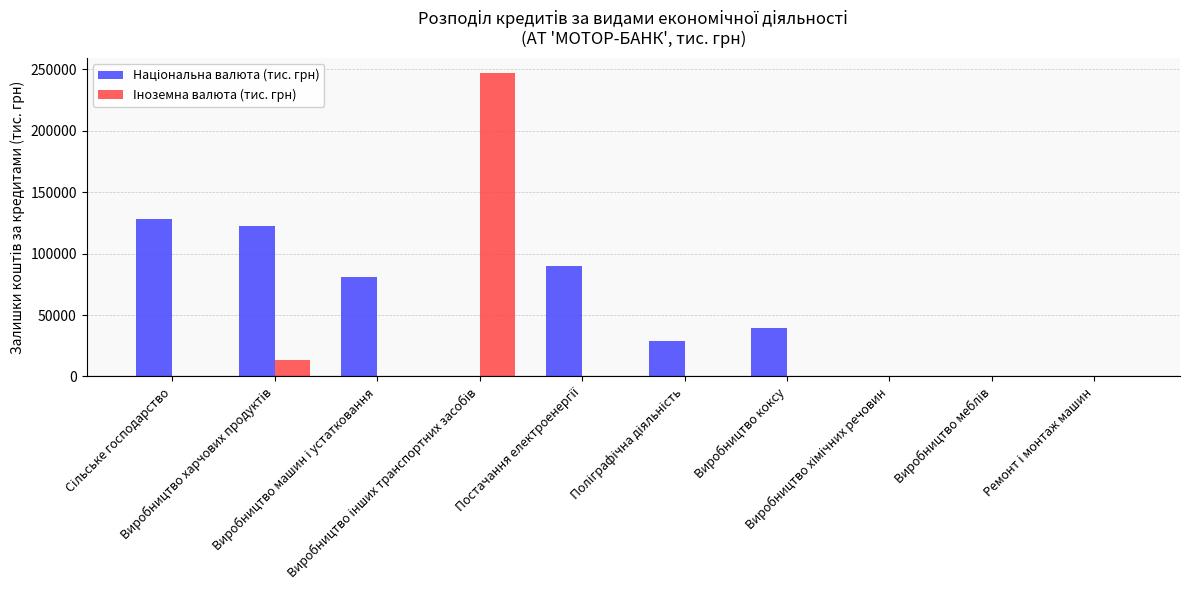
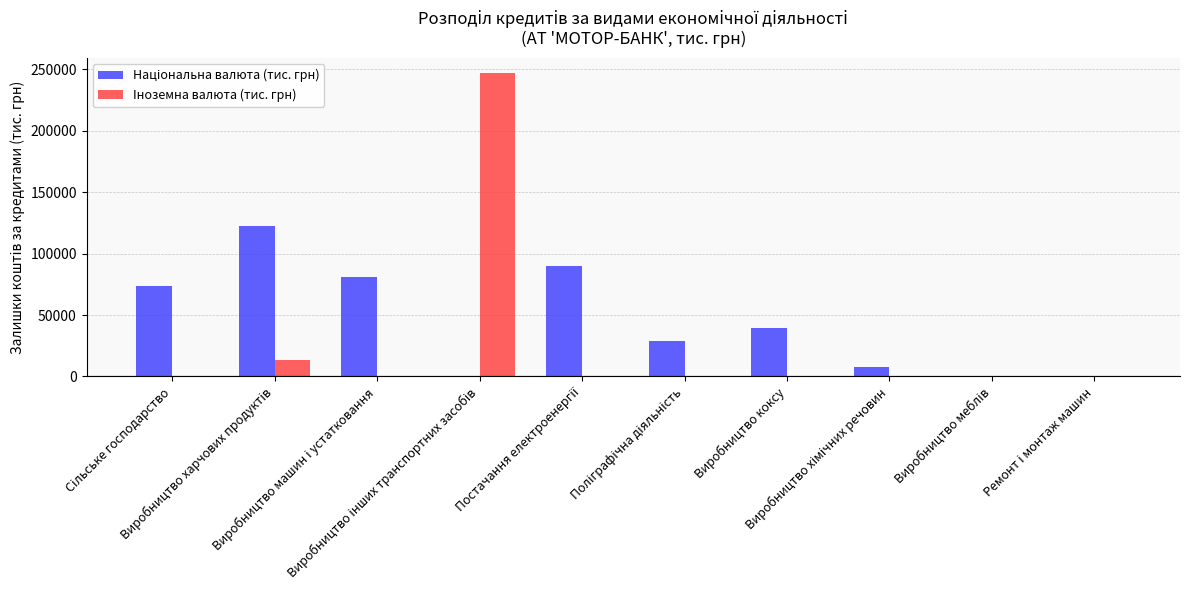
Національна валюта (тис. грн), Сільське господарство: 128000 -> 74000
Національна валюта (тис. грн), Виробництво хімічних речовин: 0 -> 8000
